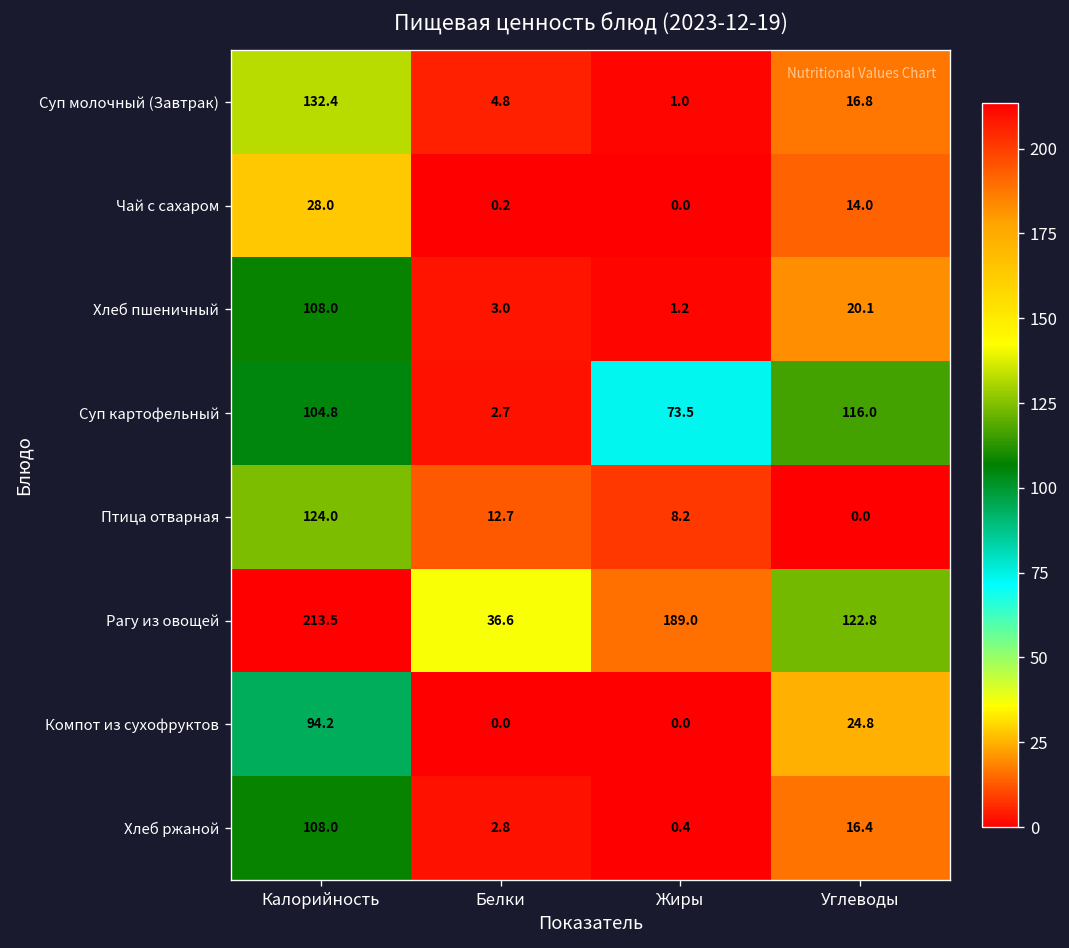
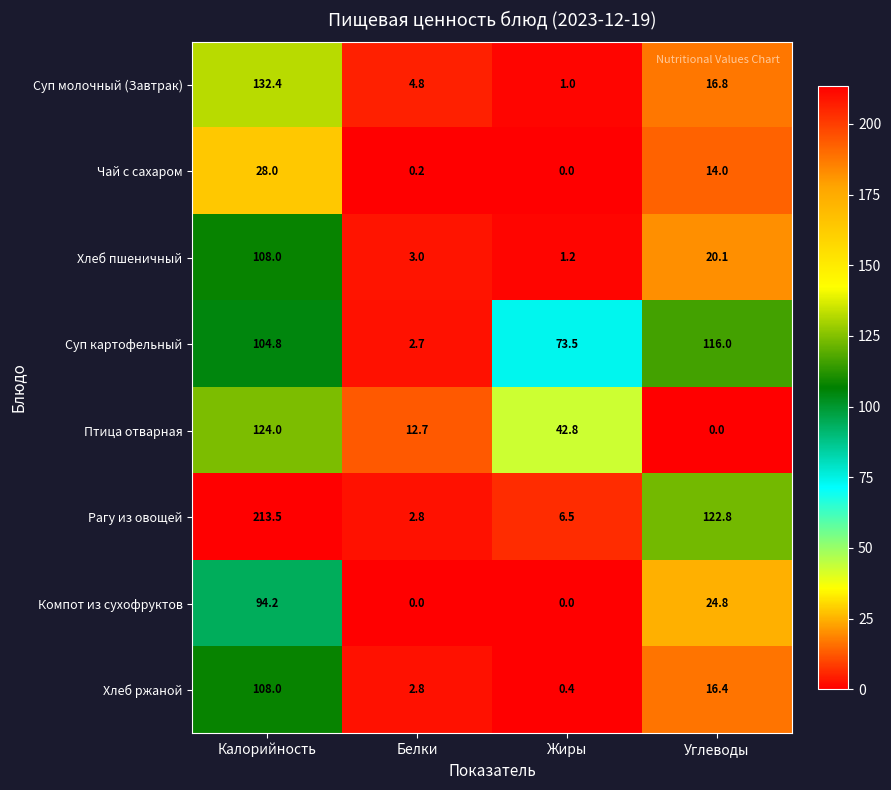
Птица отварная, Жиры: 8.2 -> 42.8
Рагу из овощей, Белки: 36.6 -> 2.8
Рагу из овощей, Жиры: 189.0 -> 6.5
